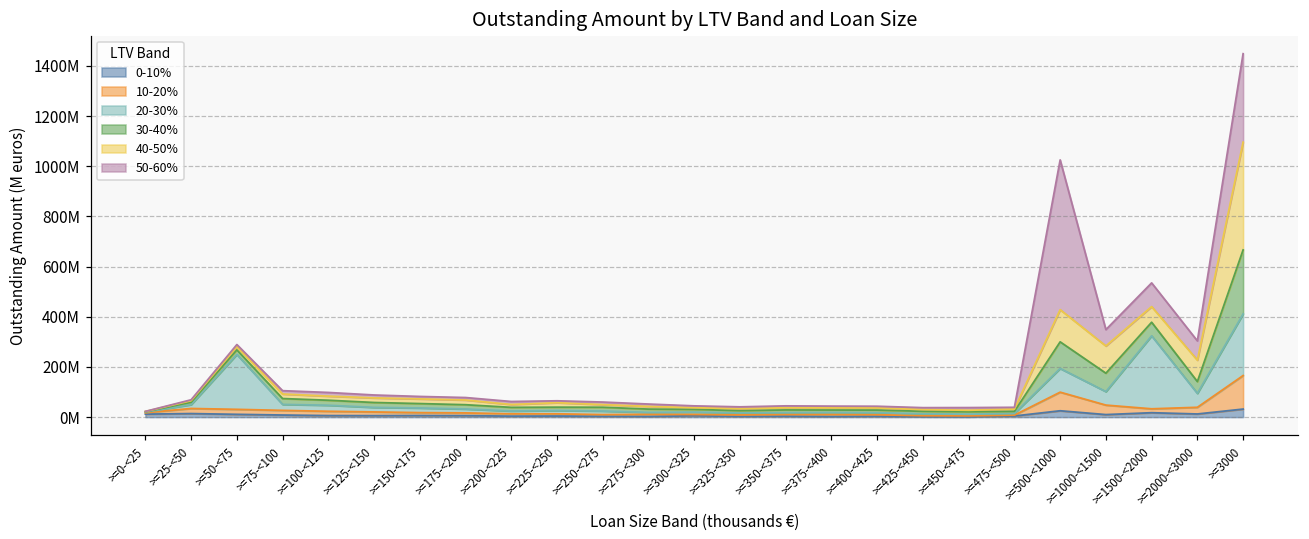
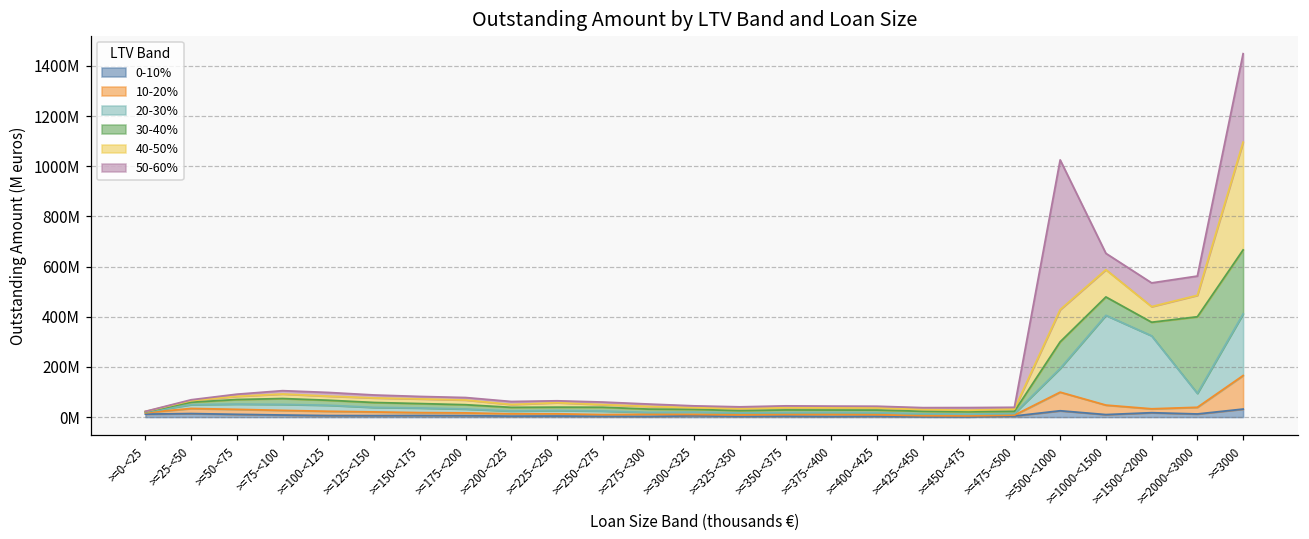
20-30%, >=50-<75: 220000000 -> 20000000
20-30%, >=1000-<1500: 50000000 -> 360000000
30-40%, >=2000-<3000: 50000000 -> 310000000
